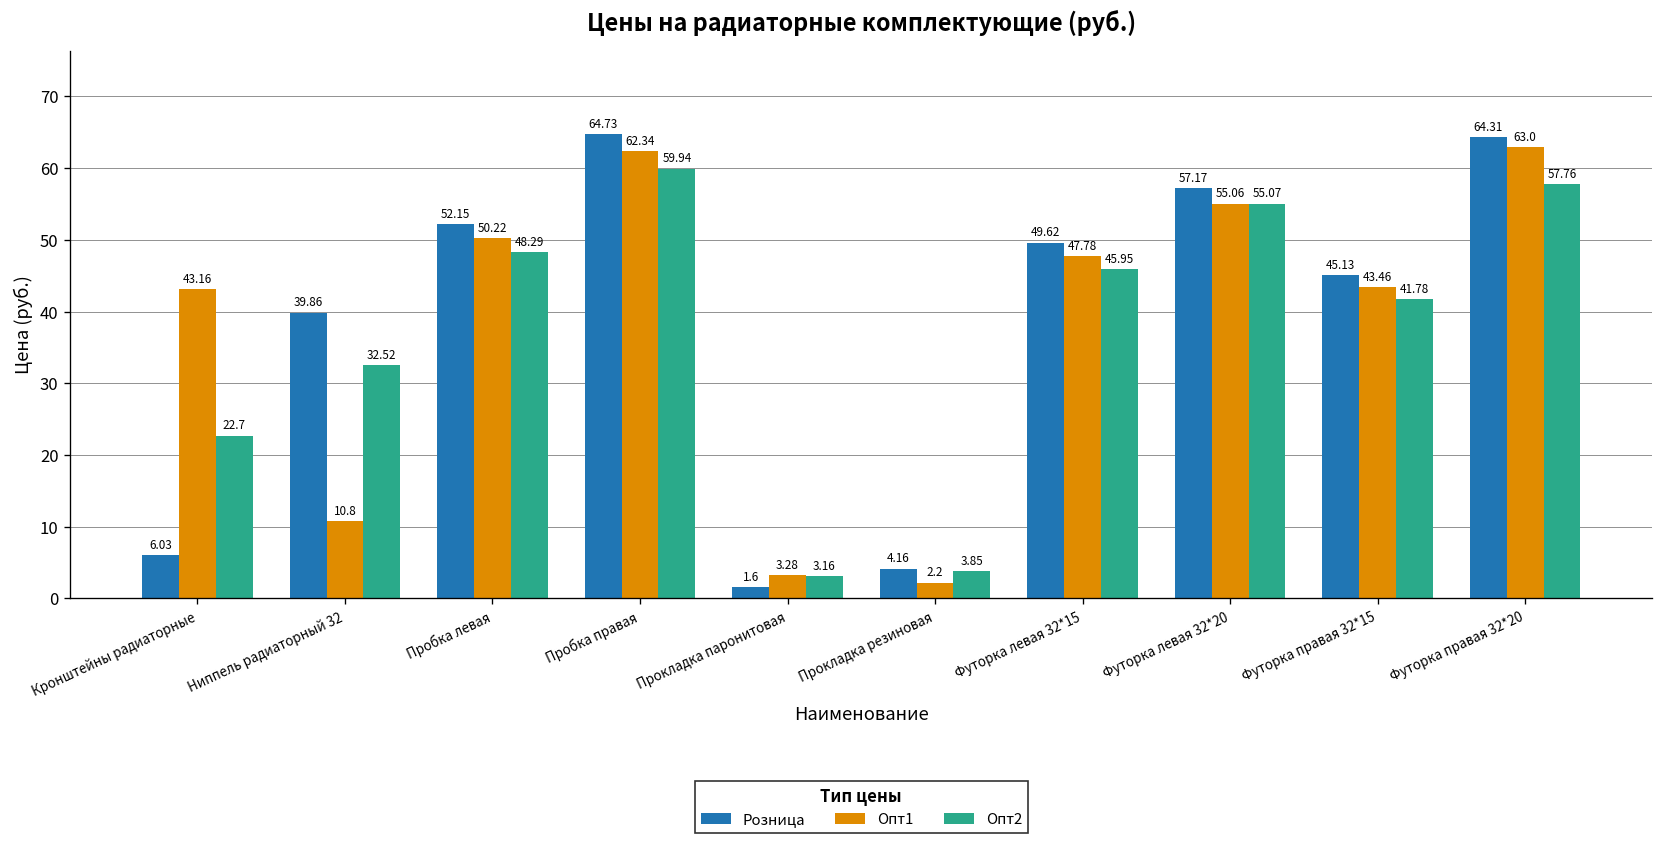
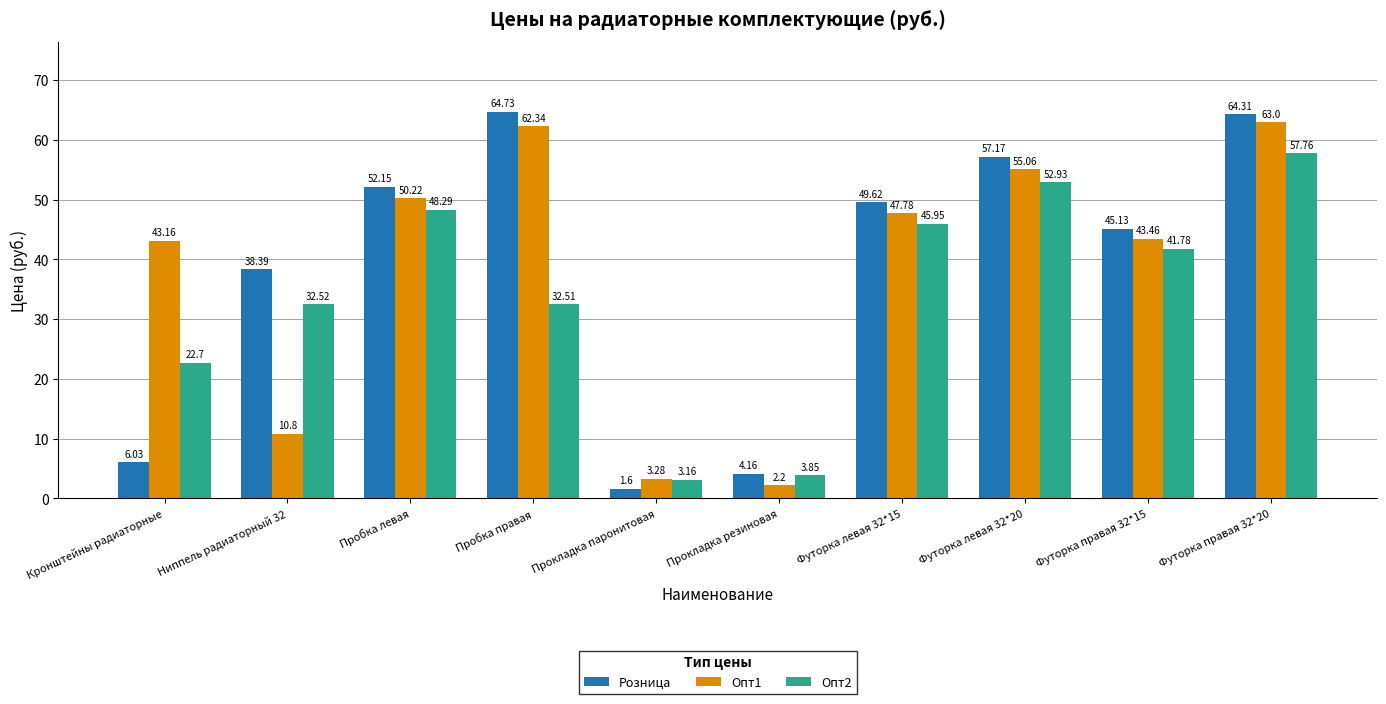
Розница, Ниппель радиаторный 32: 39.86 -> 38.39
Опт2, Пробка правая: 59.94 -> 32.51
Опт2, Футорка левая 32*20: 55.07 -> 52.93
